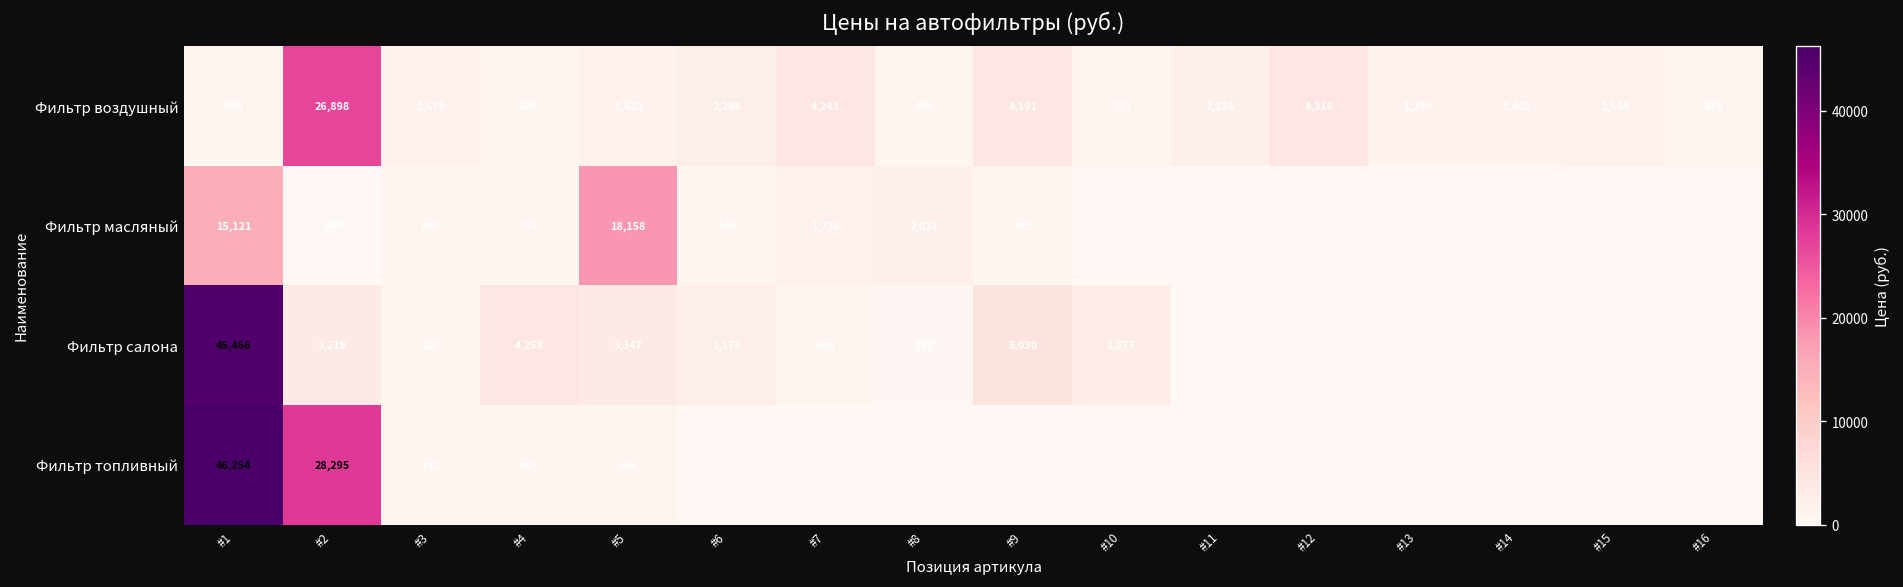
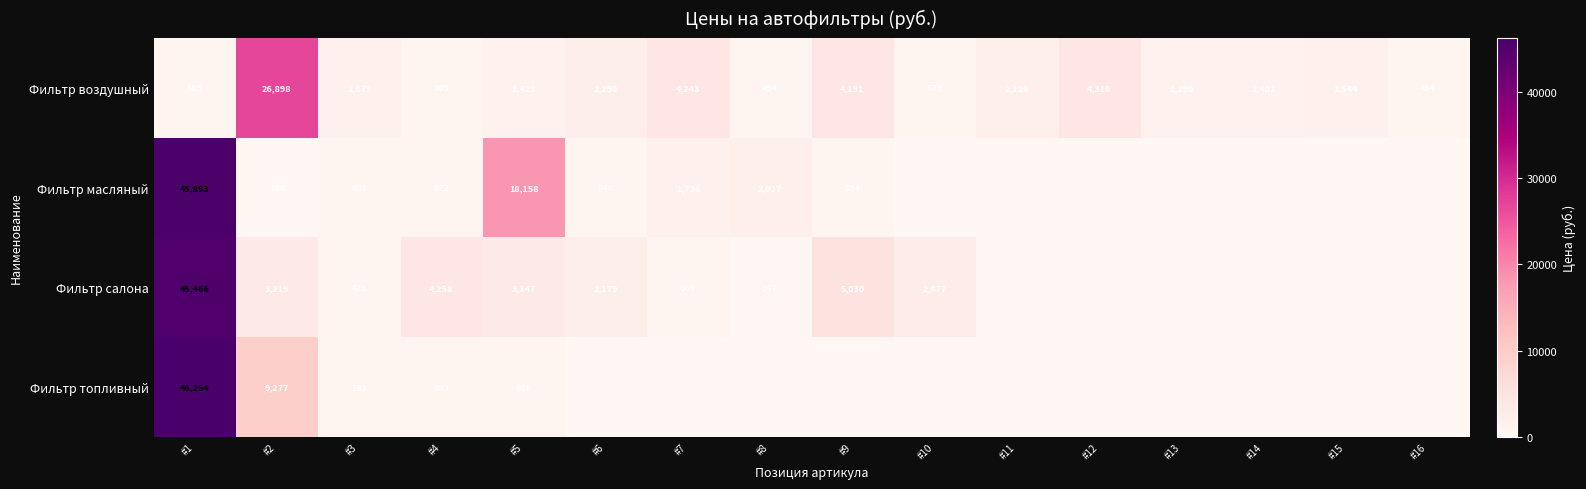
Фильтр масляный, #1: 15,121 -> 45,853
Фильтр топливный, #2: 28,295 -> 9,277
